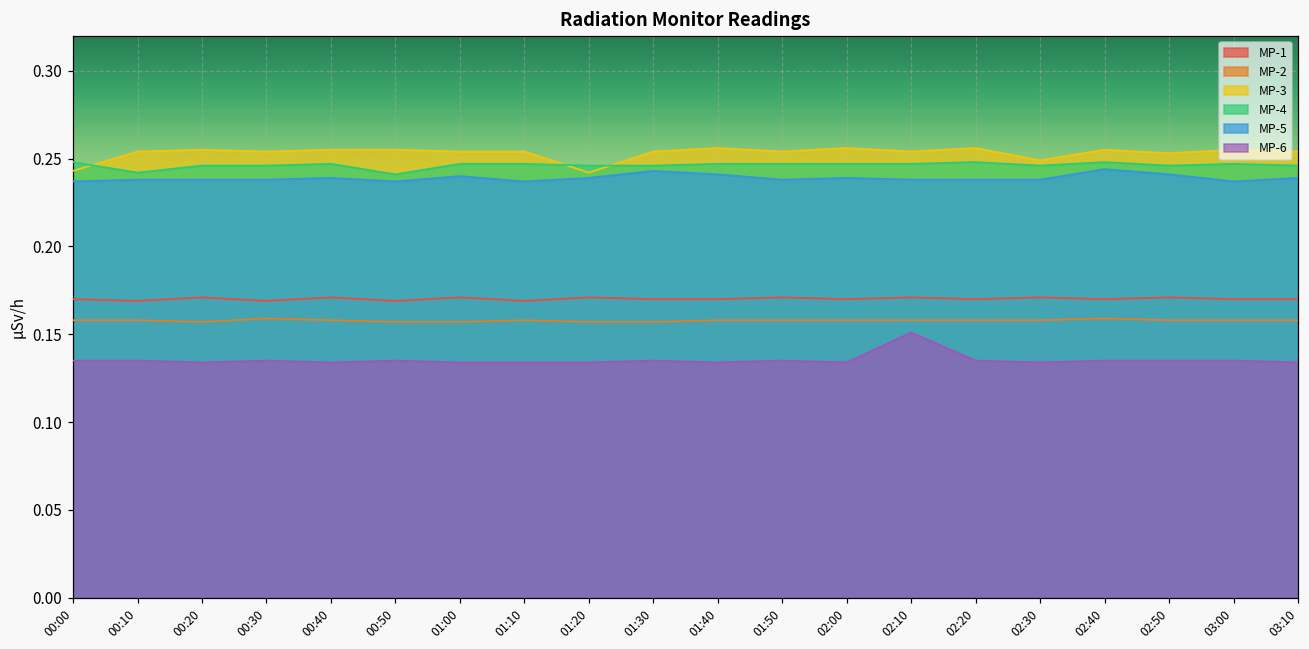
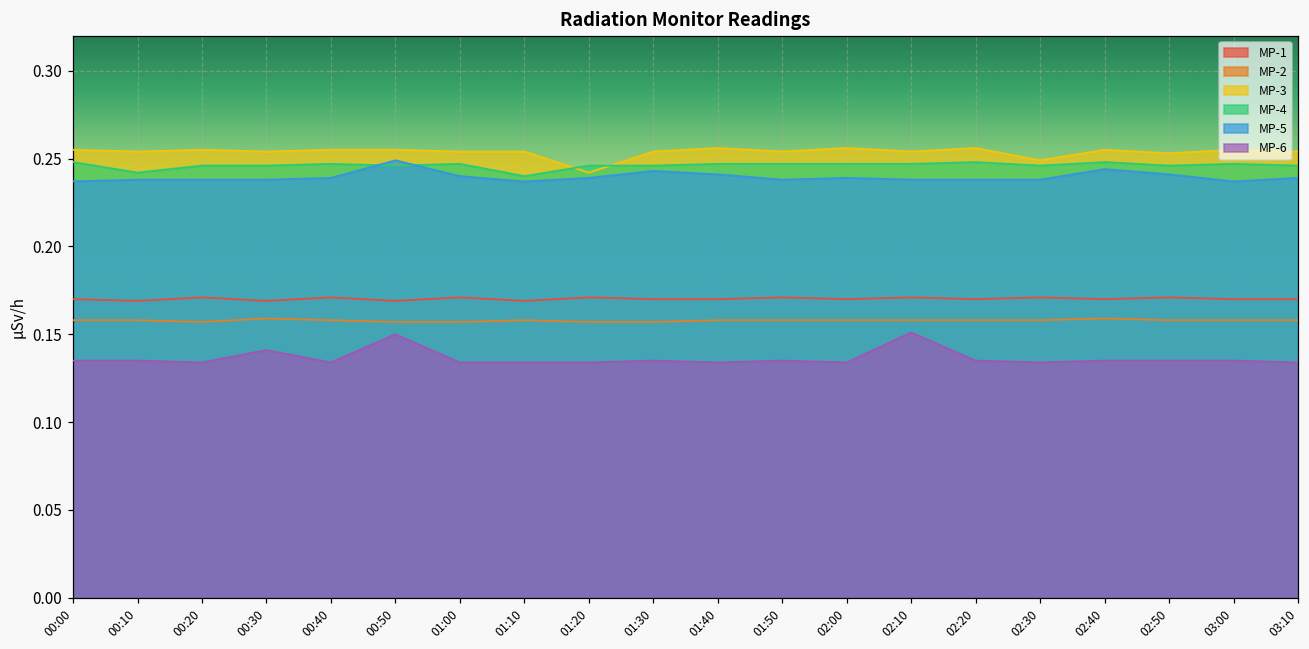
MP-3, 00:00: 0.243 -> 0.255
MP-6, 00:30: 0.135 -> 0.141
MP-4, 00:50: 0.241 -> 0.246
MP-5, 00:50: 0.237 -> 0.249
MP-6, 00:50: 0.135 -> 0.150
MP-4, 01:10: 0.247 -> 0.240
